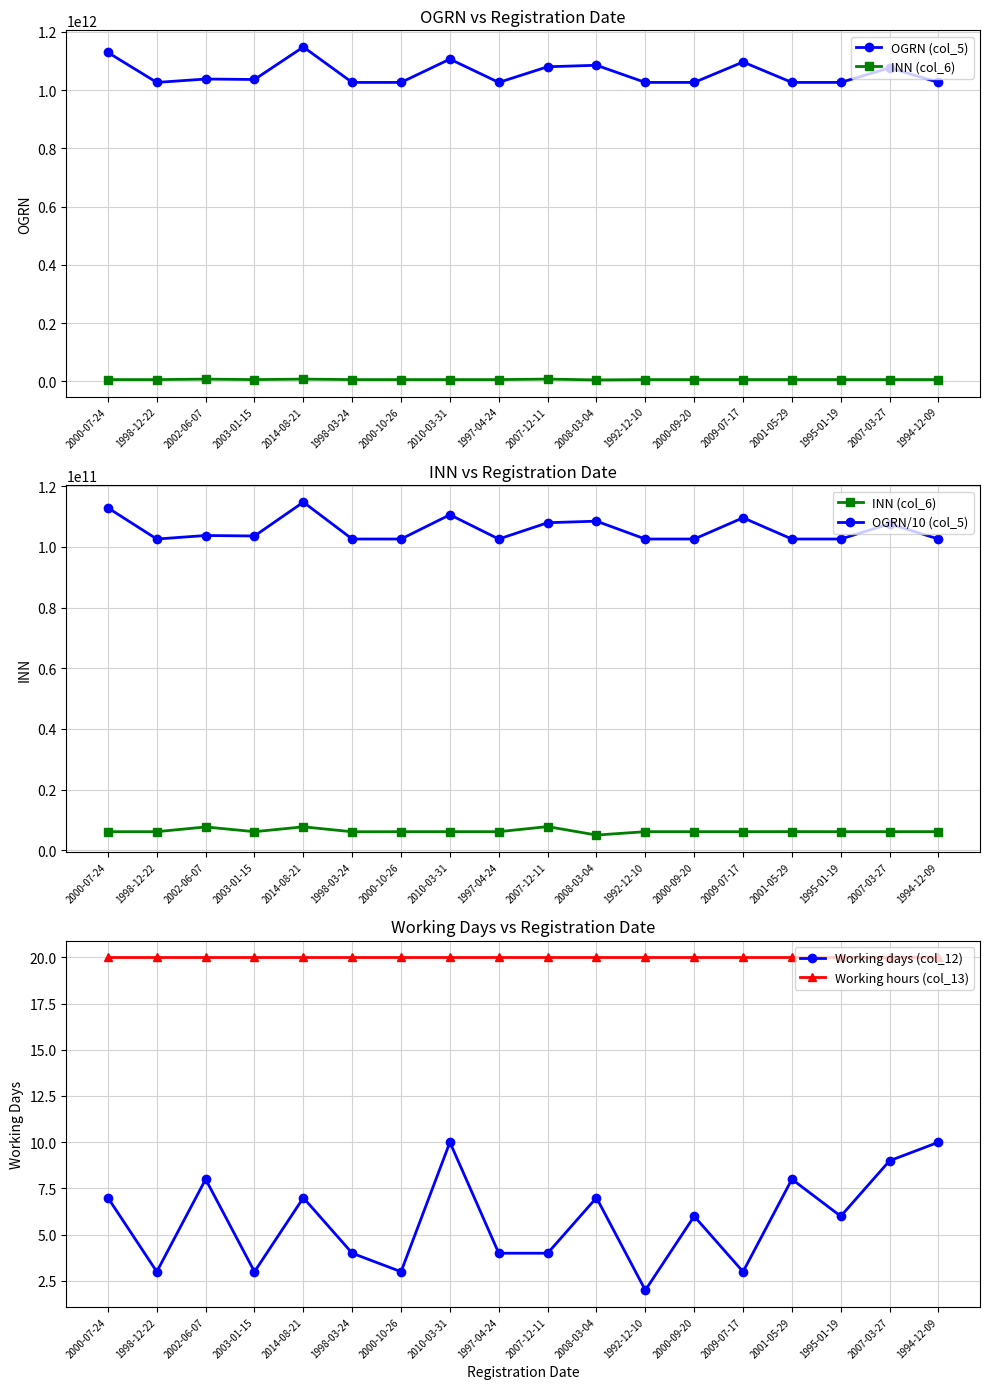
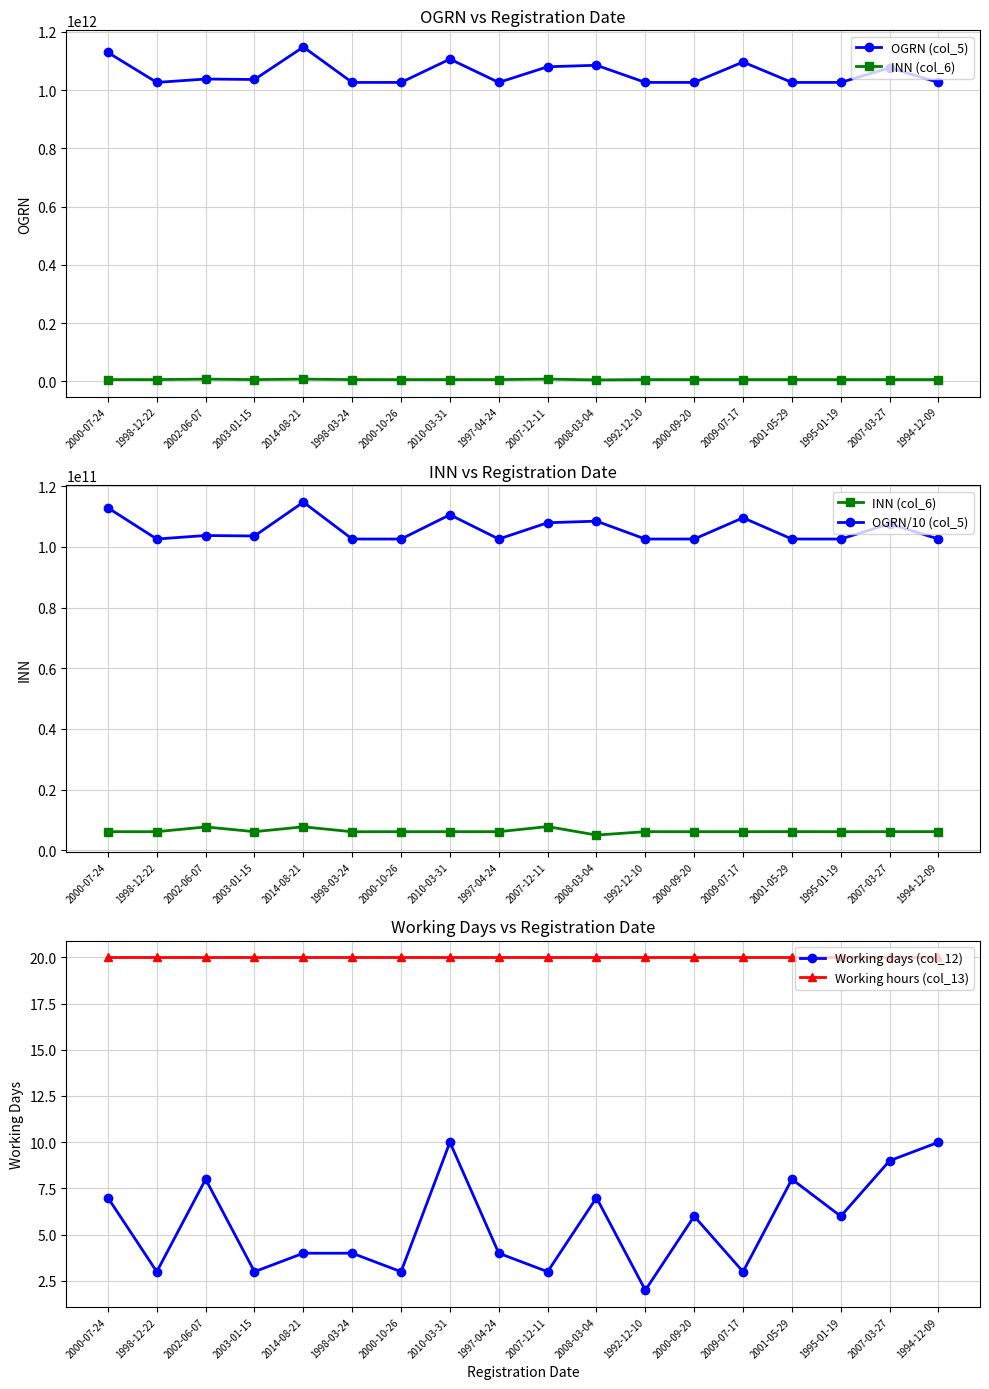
Working Days vs Registration Date, Working days (col_12), 2014-08-21: 7 -> 4
Working Days vs Registration Date, Working days (col_12), 2007-12-11: 4 -> 3
